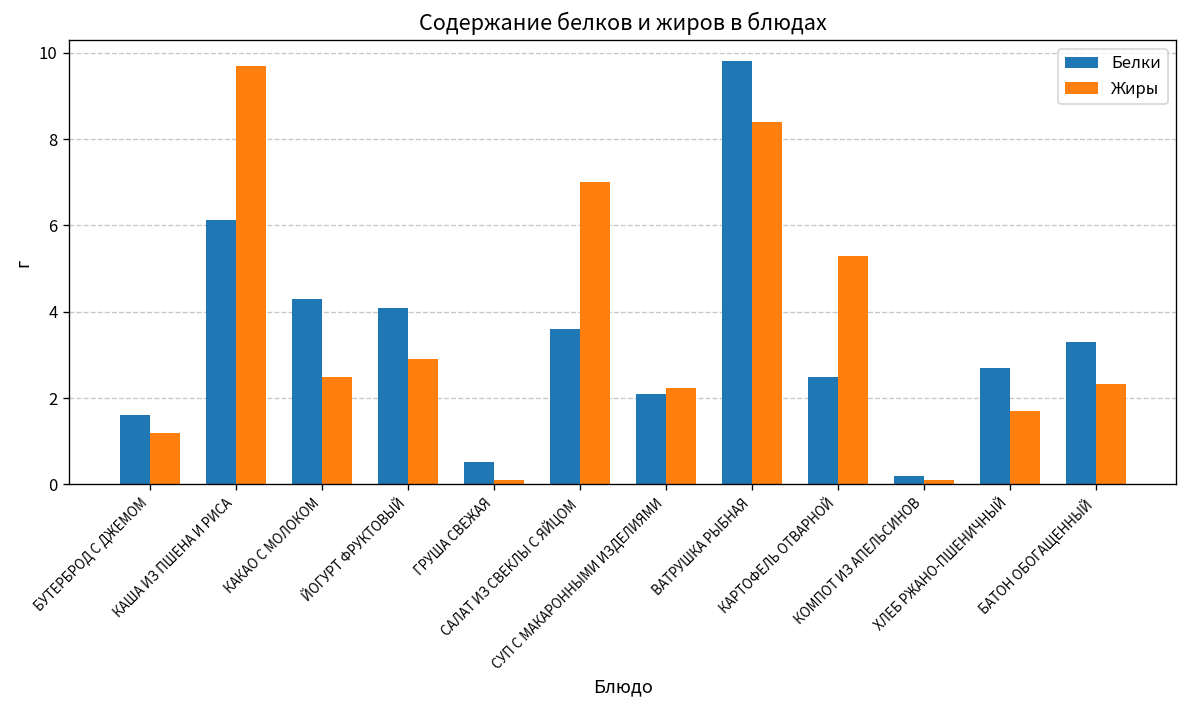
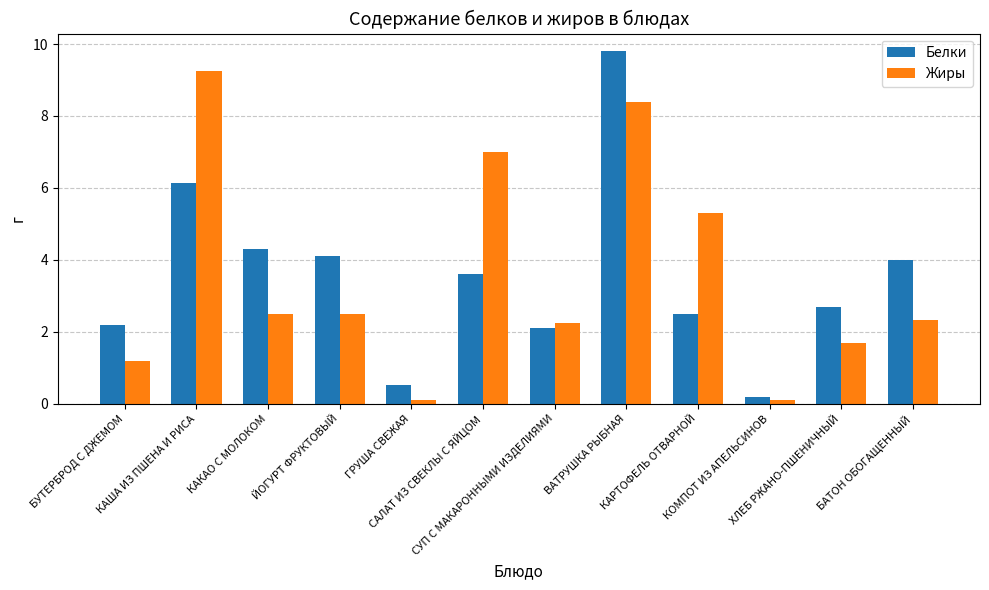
Белки, БУТЕРБРОД С ДЖЕМОМ: 1.6 -> 2.2
Жиры, КАША ИЗ ПШЕНА И РИСА: 9.7 -> 9.3
Жиры, ЙОГУРТ ФРУКТОВЫЙ: 2.9 -> 2.5
Белки, БАТОН ОБОГАЩЕННЫЙ: 3.3 -> 4.0
